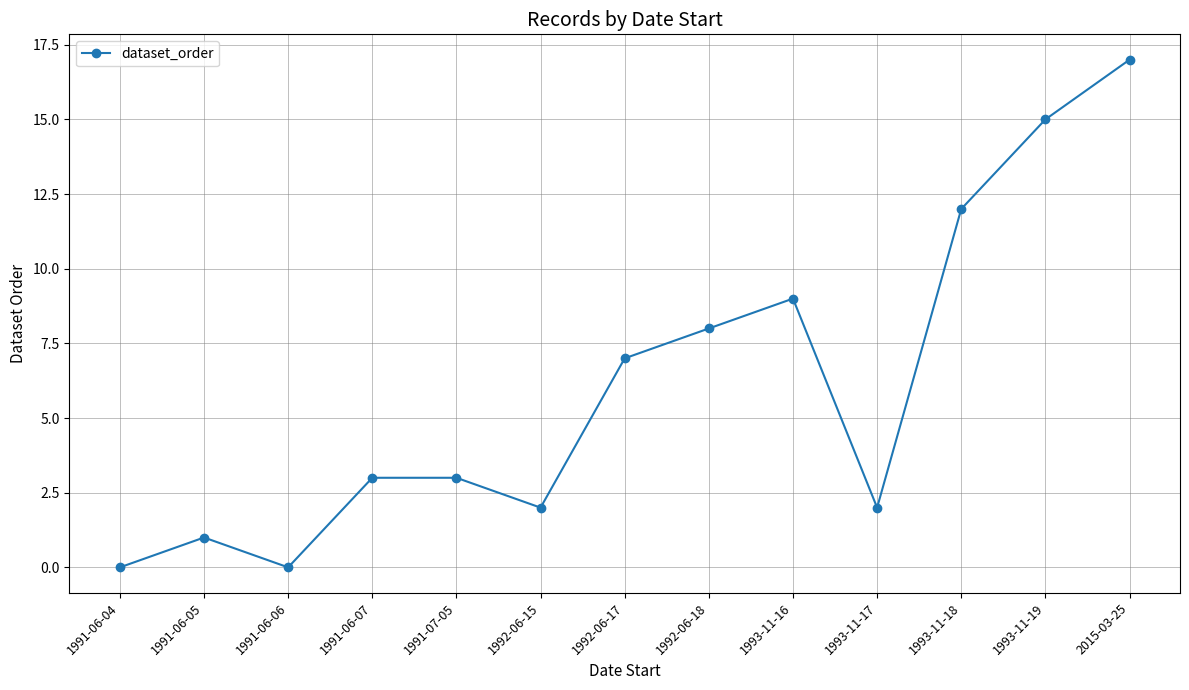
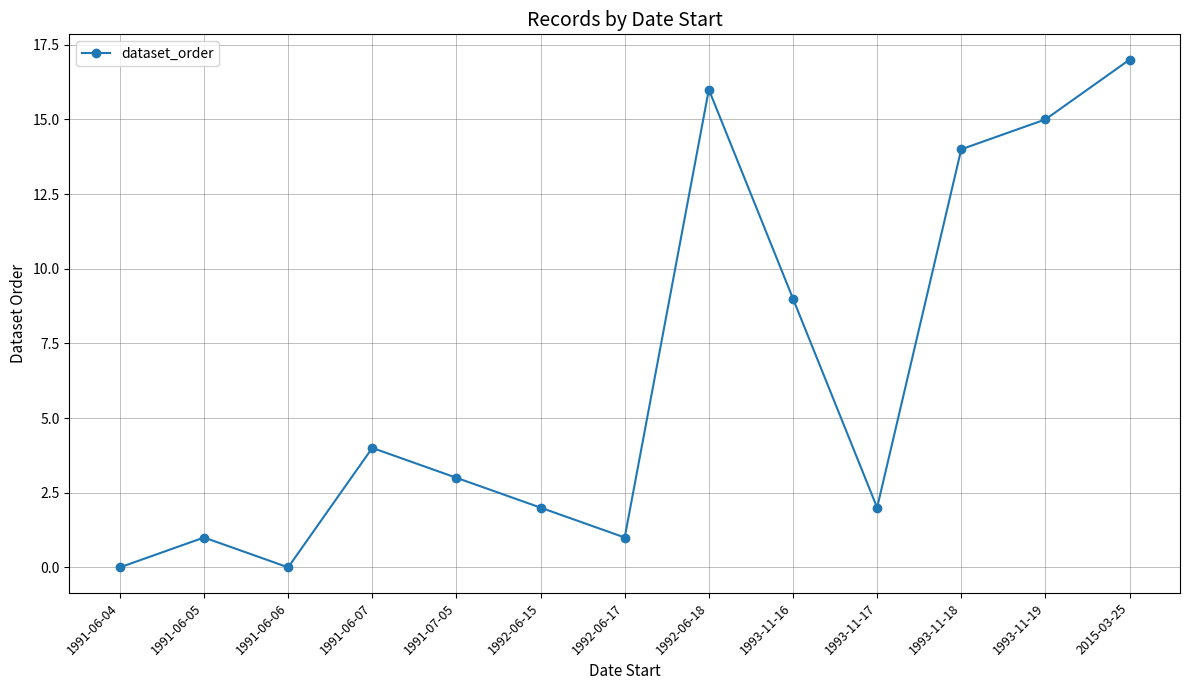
1991-06-07: 3 -> 4
1992-06-17: 7 -> 1
1992-06-18: 8 -> 16
1993-11-18: 12 -> 14
